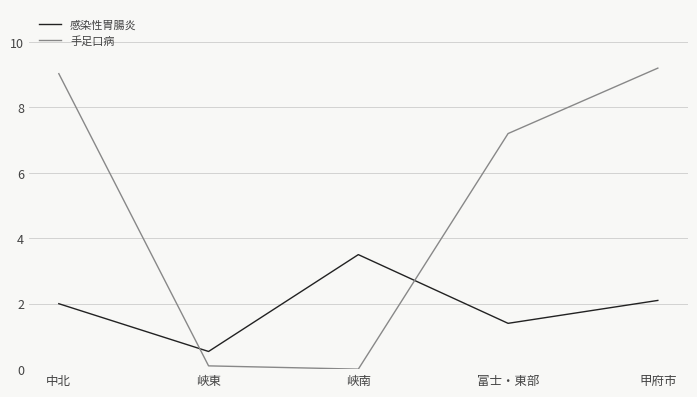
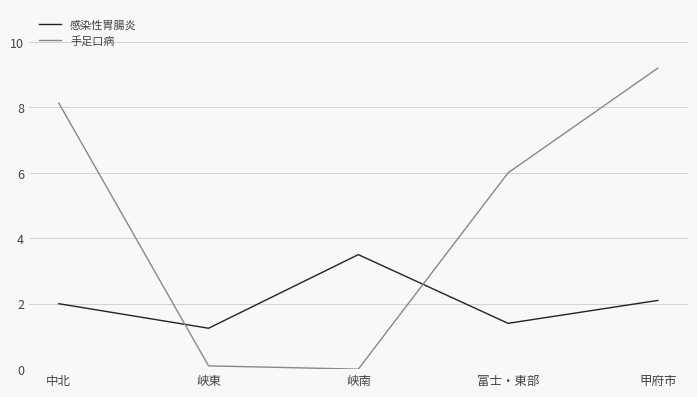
手足口病, 中北: 9.0 -> 8.1
感染性胃腸炎, 峡東: 0.5 -> 1.3
手足口病, 富士・東部: 7.2 -> 6.0
